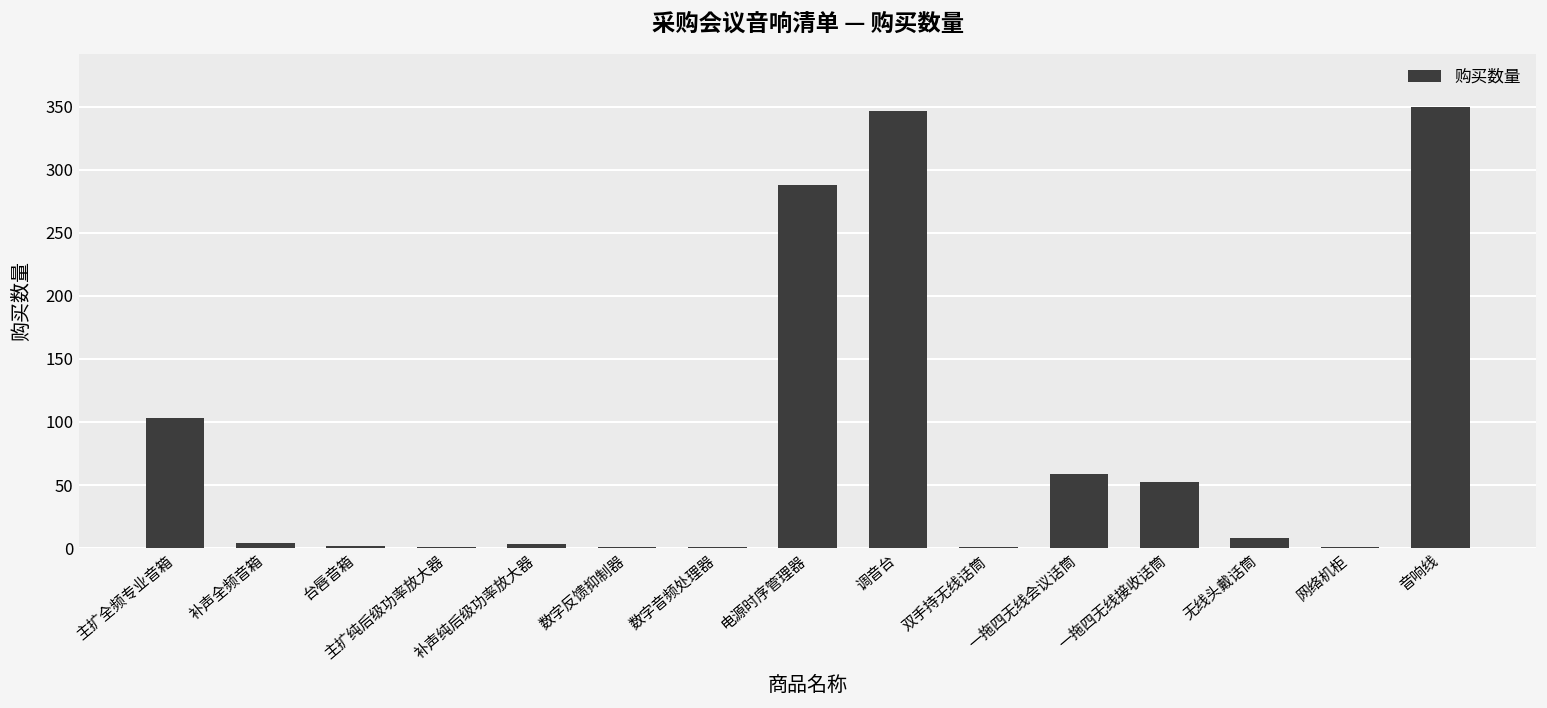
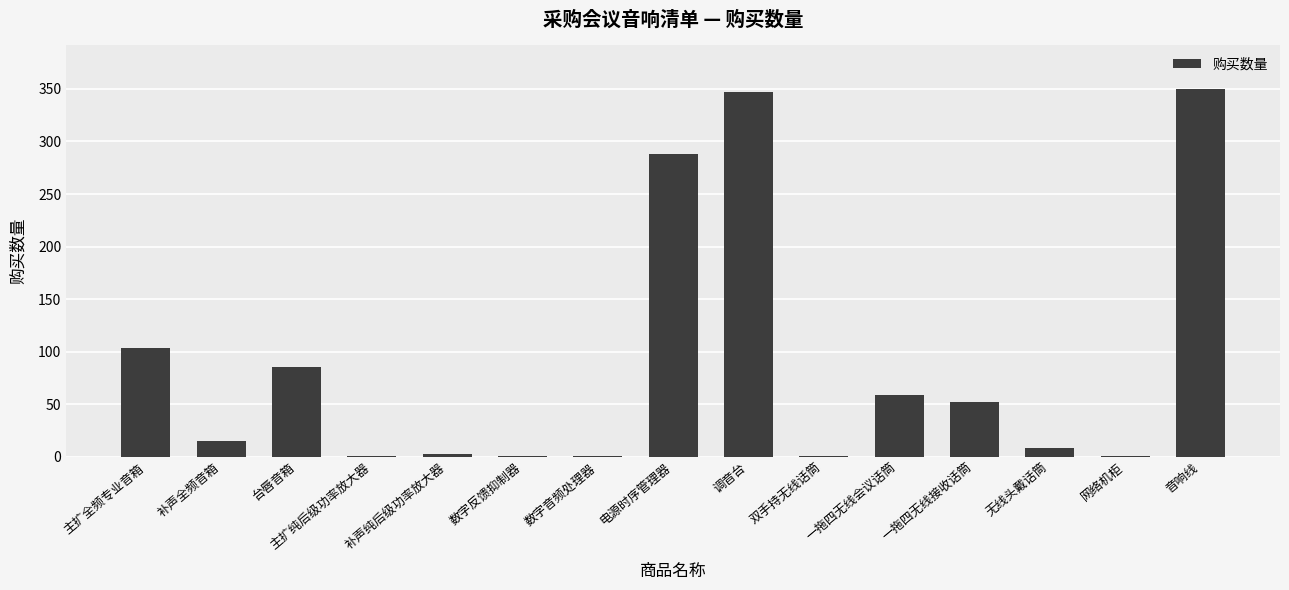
补声全频音箱: 4 -> 15
台唇音箱: 2 -> 85
